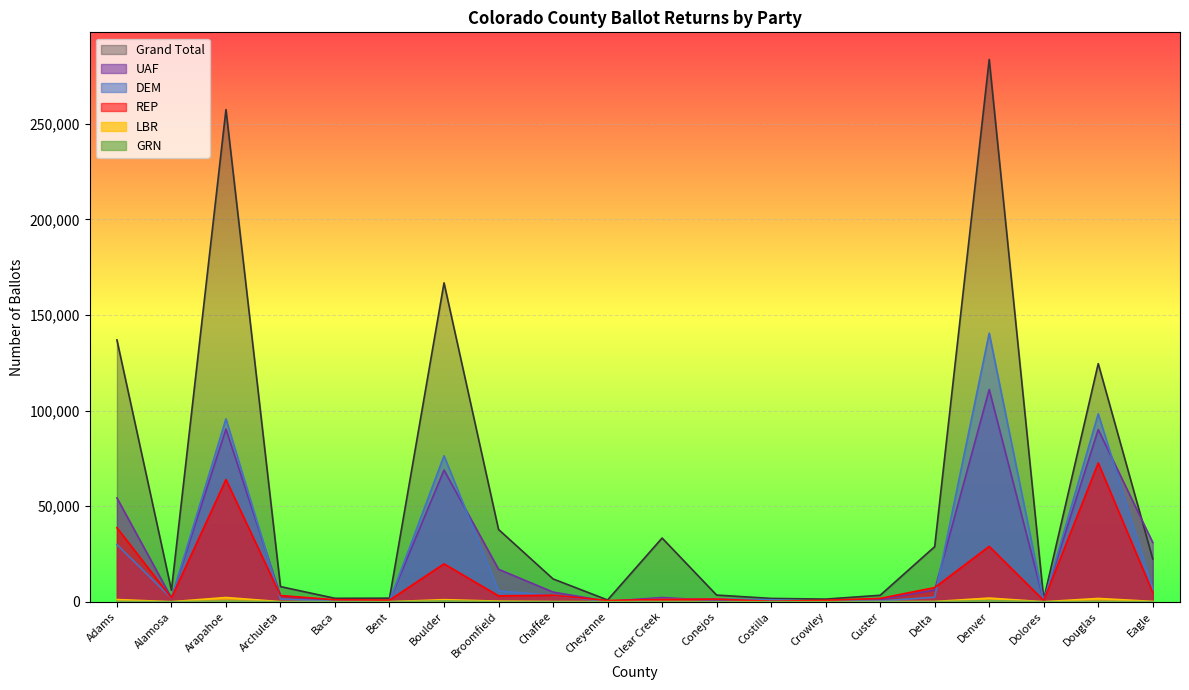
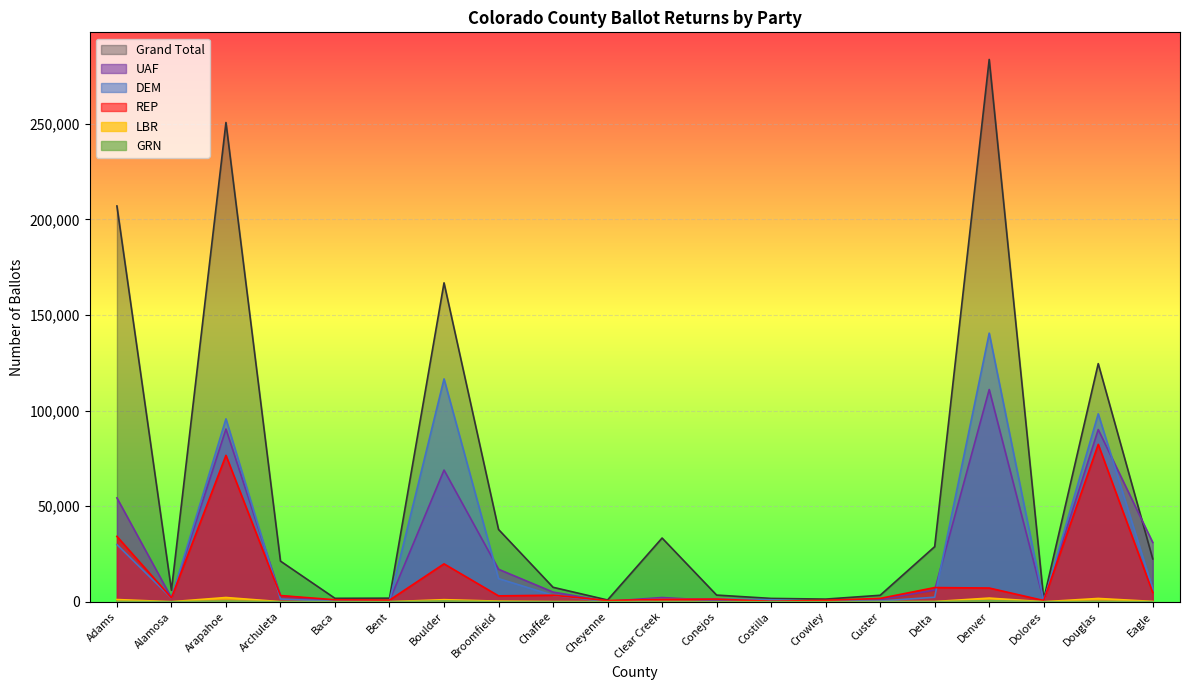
Grand Total, Adams: 137,000 -> 207,000
REP, Adams: 39,000 -> 34,000
Grand Total, Arapahoe: 258,000 -> 251,000
REP, Arapahoe: 64,000 -> 77,000
Grand Total, Archuleta: 8,000 -> 21,000
DEM, Boulder: 76,000 -> 117,000
DEM, Broomfield: 6,000 -> 12,000
Grand Total, Chaffee: 12,000 -> 8,000
REP, Denver: 29,000 -> 7,000
REP, Douglas: 73,000 -> 82,000
